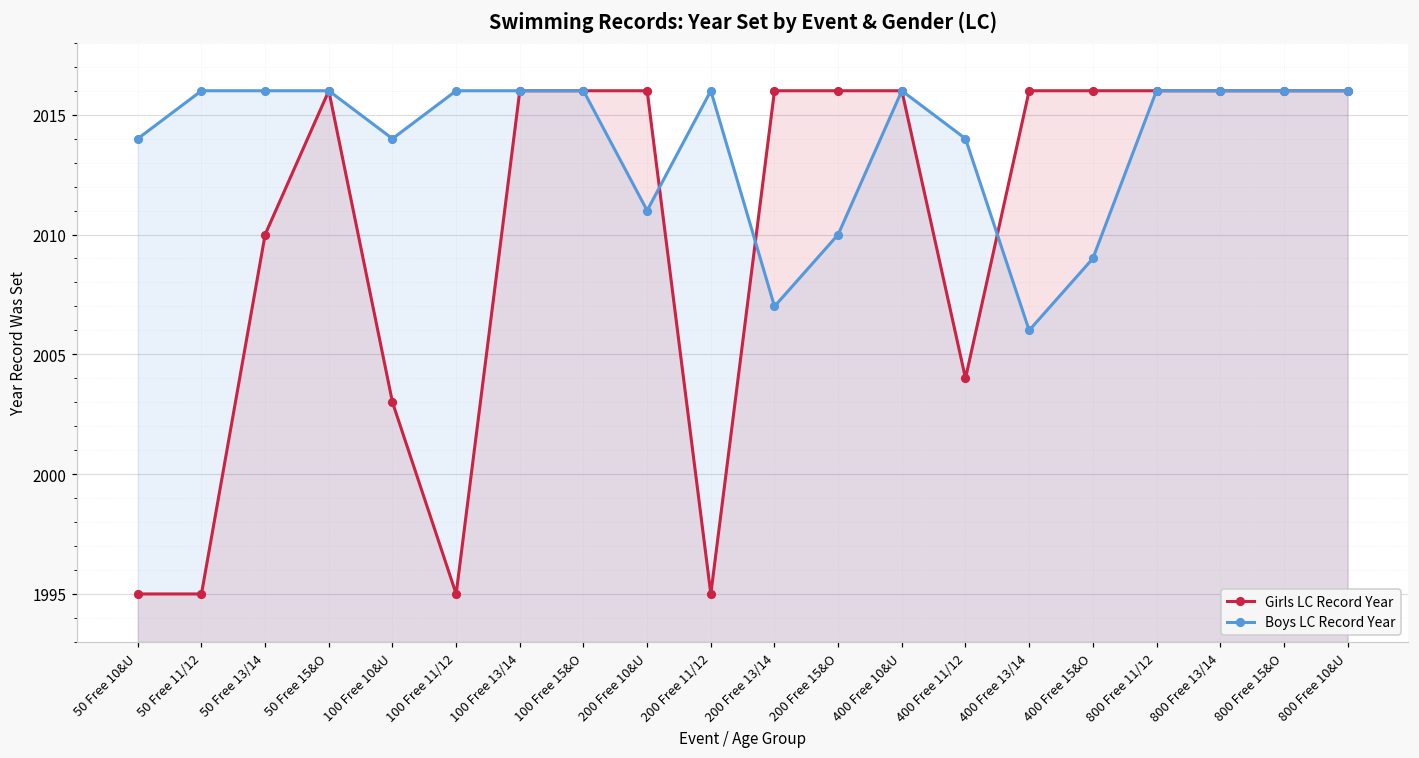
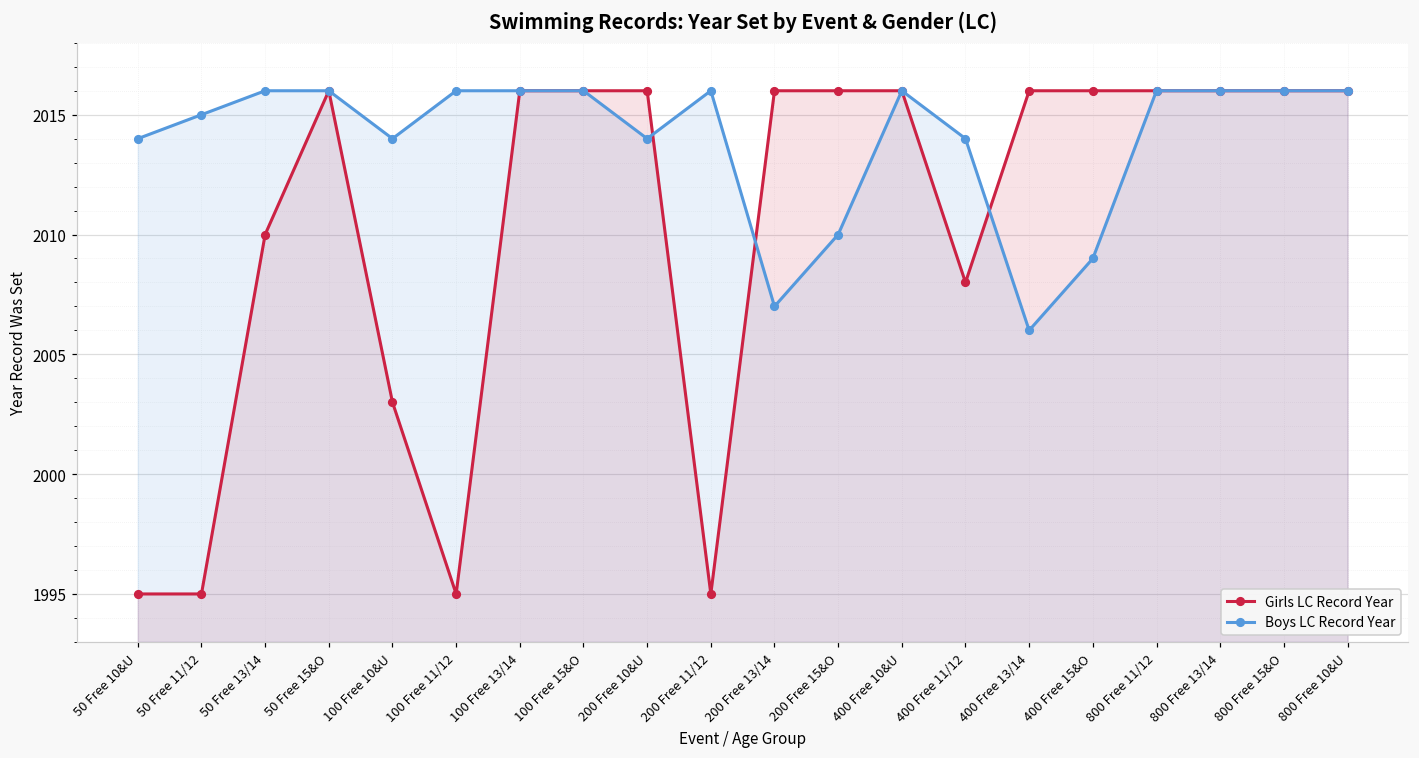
Boys LC Record Year, 50 Free 11/12: 2016 -> 2015
Boys LC Record Year, 200 Free 10&U: 2011 -> 2014
Girls LC Record Year, 400 Free 11/12: 2004 -> 2008
